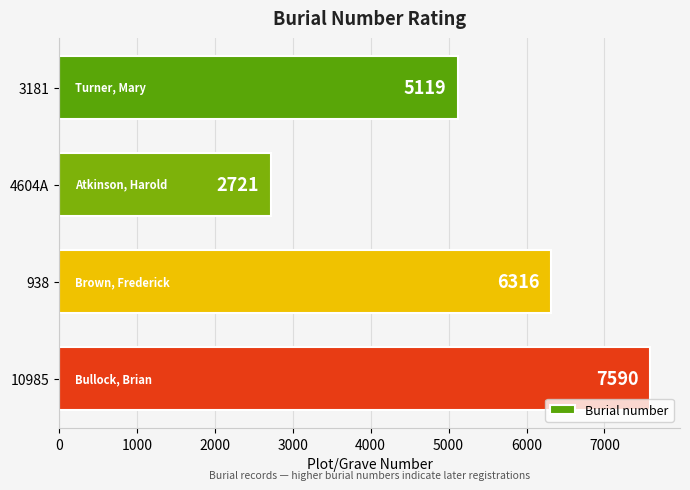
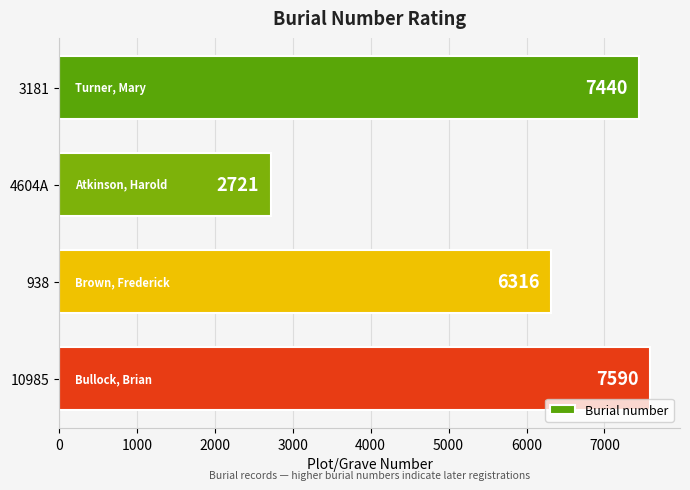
3181: 5119 -> 7440
